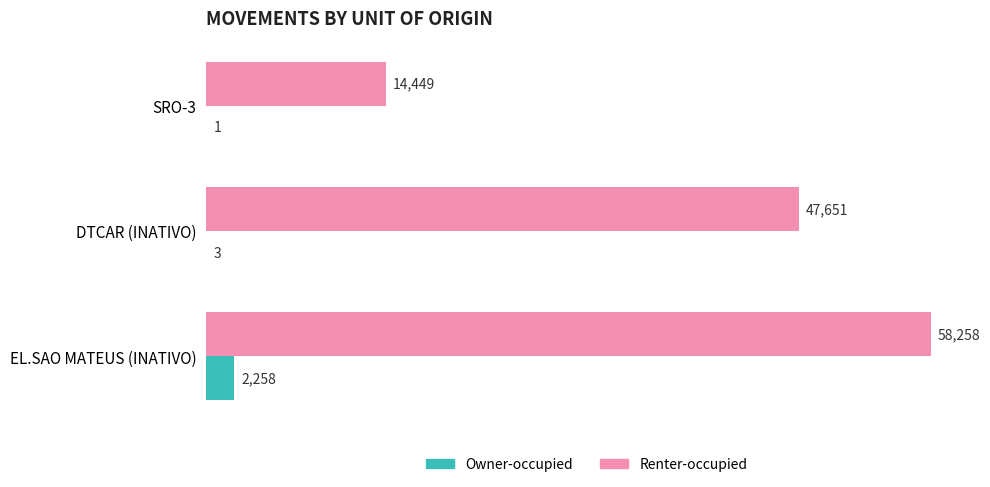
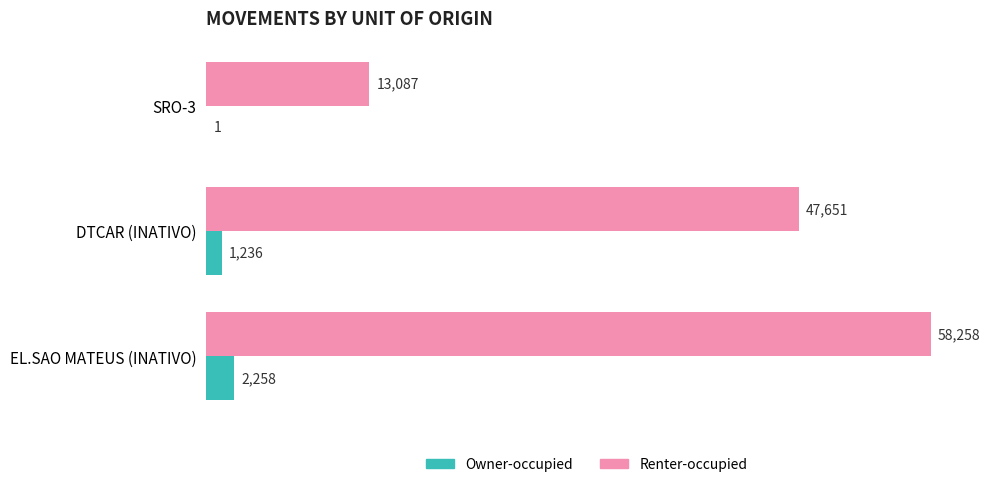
Renter-occupied, SRO-3: 14,449 -> 13,087
Owner-occupied, DTCAR (INATIVO): 3 -> 1,236
